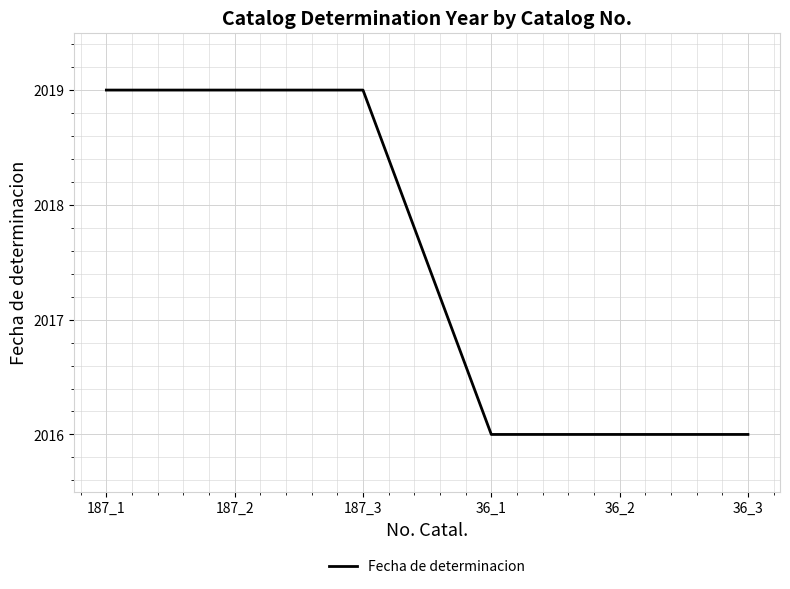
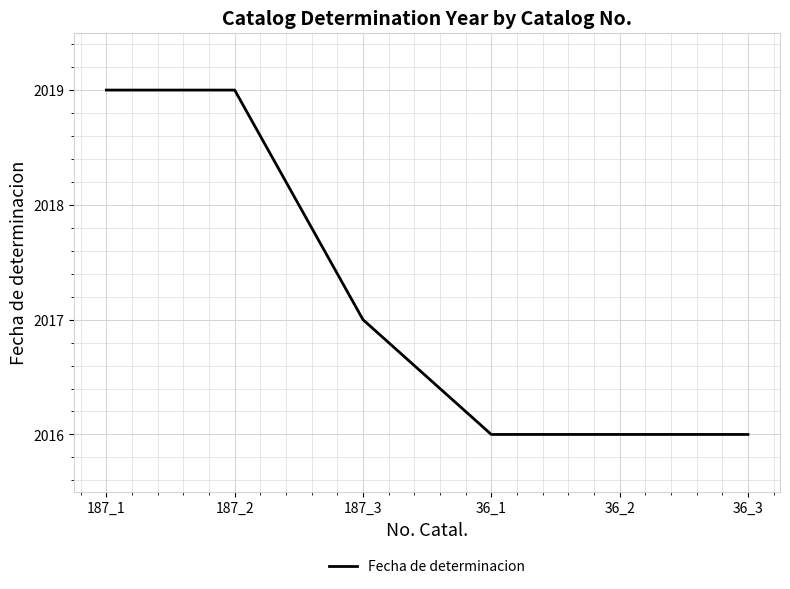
187_3: 2019 -> 2017
